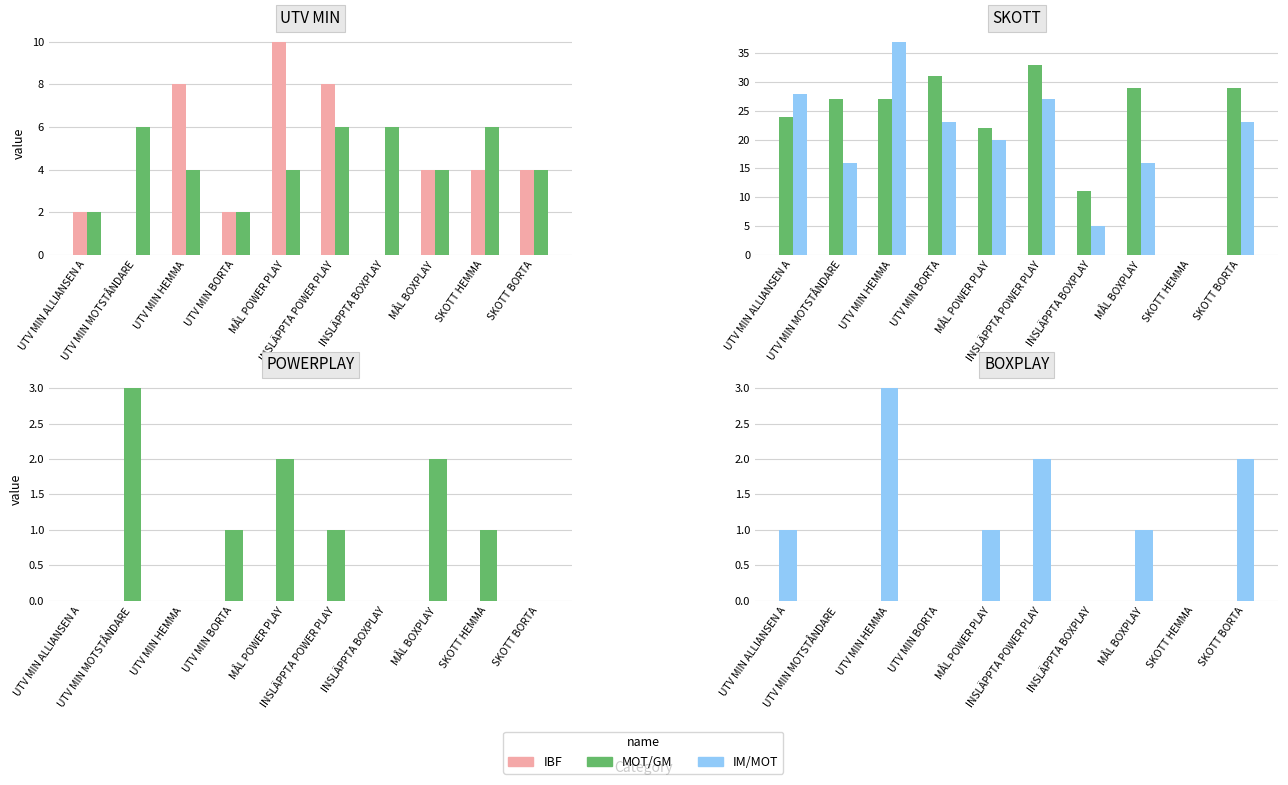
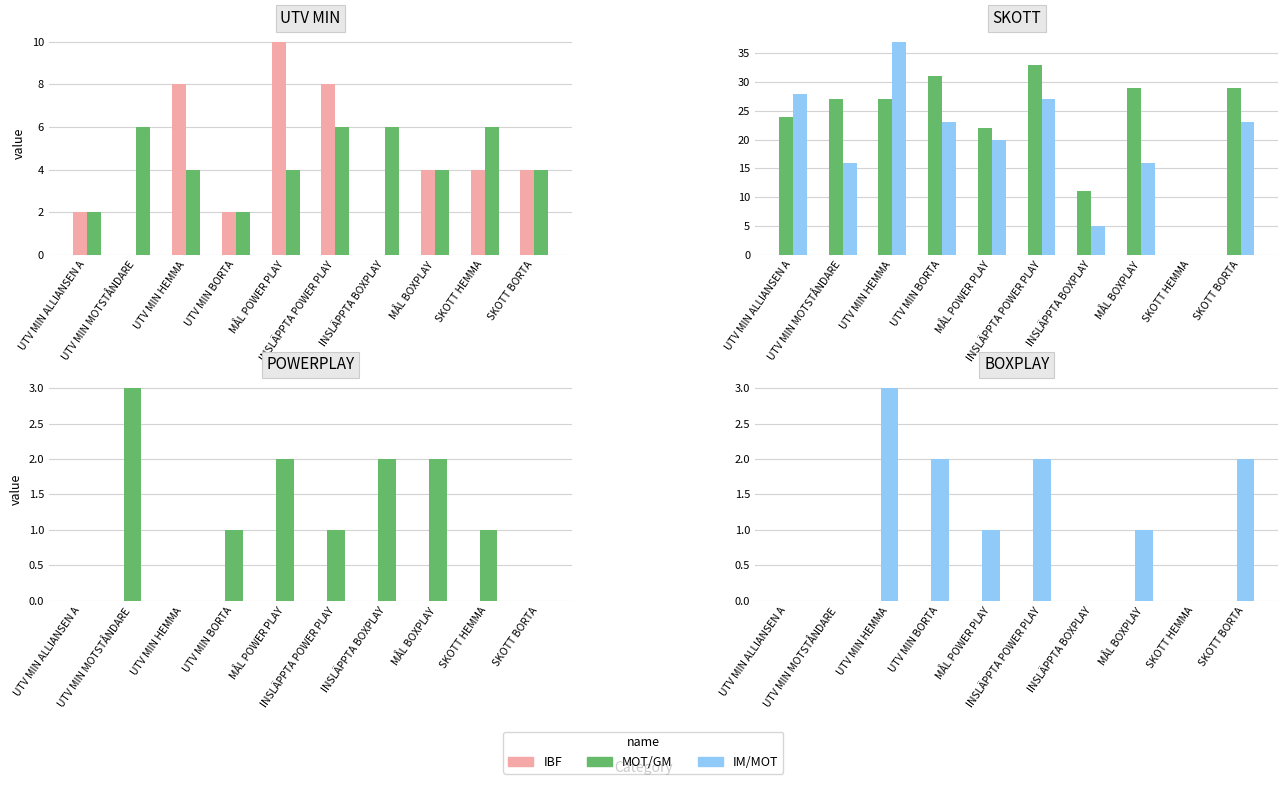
POWERPLAY, INSLÄPPTA BOXPLAY: 0 -> 2
BOXPLAY, UTV MIN ALLIANSEN A: 1 -> 0
BOXPLAY, UTV MIN BORTA: 0 -> 2
